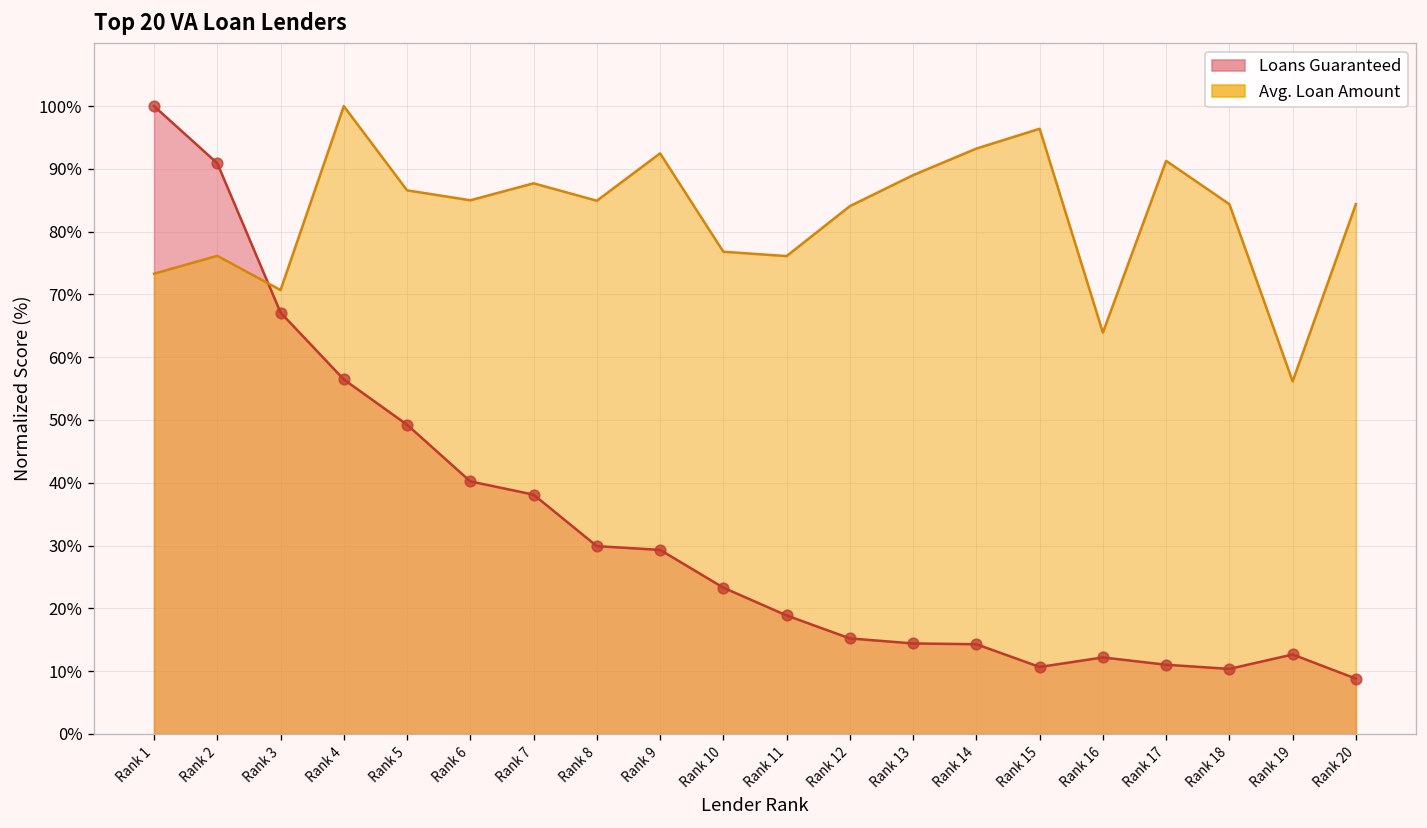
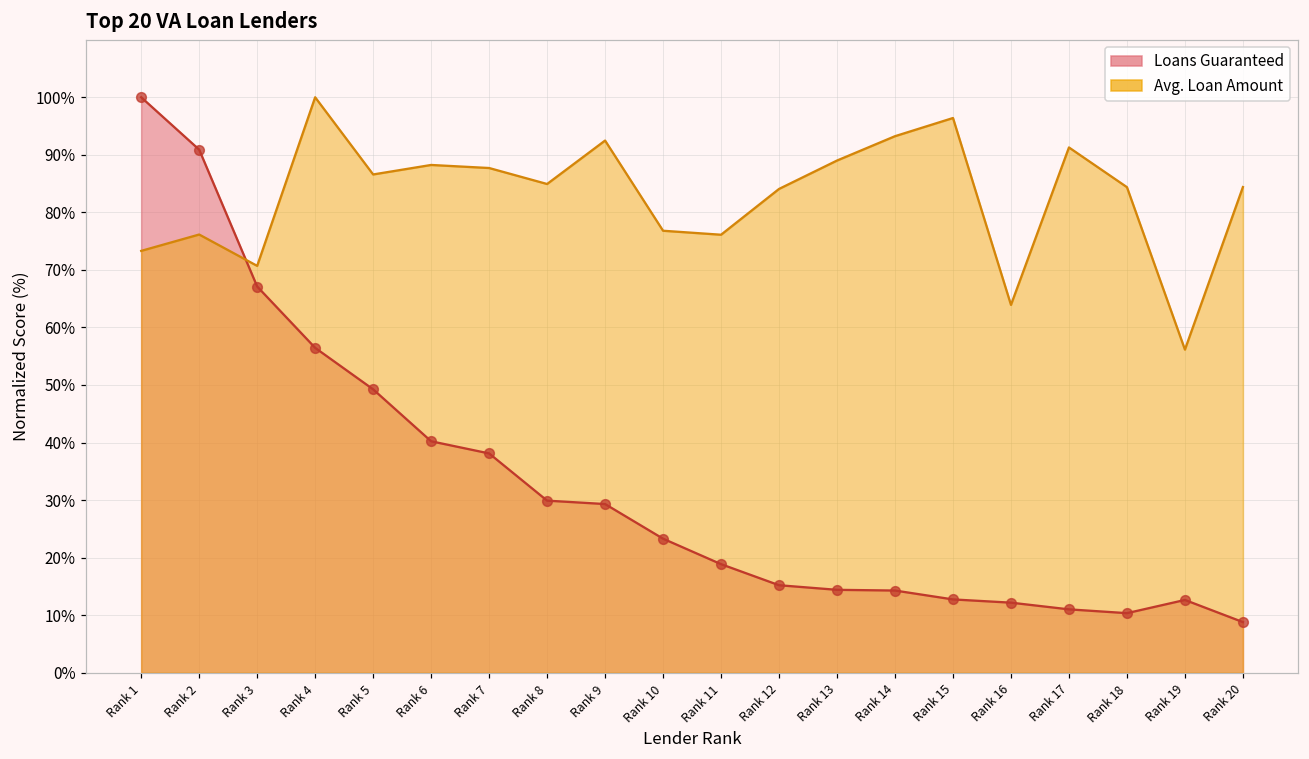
Avg. Loan Amount, Rank 6: 85% -> 88%
Loans Guaranteed, Rank 15: 11% -> 13%
